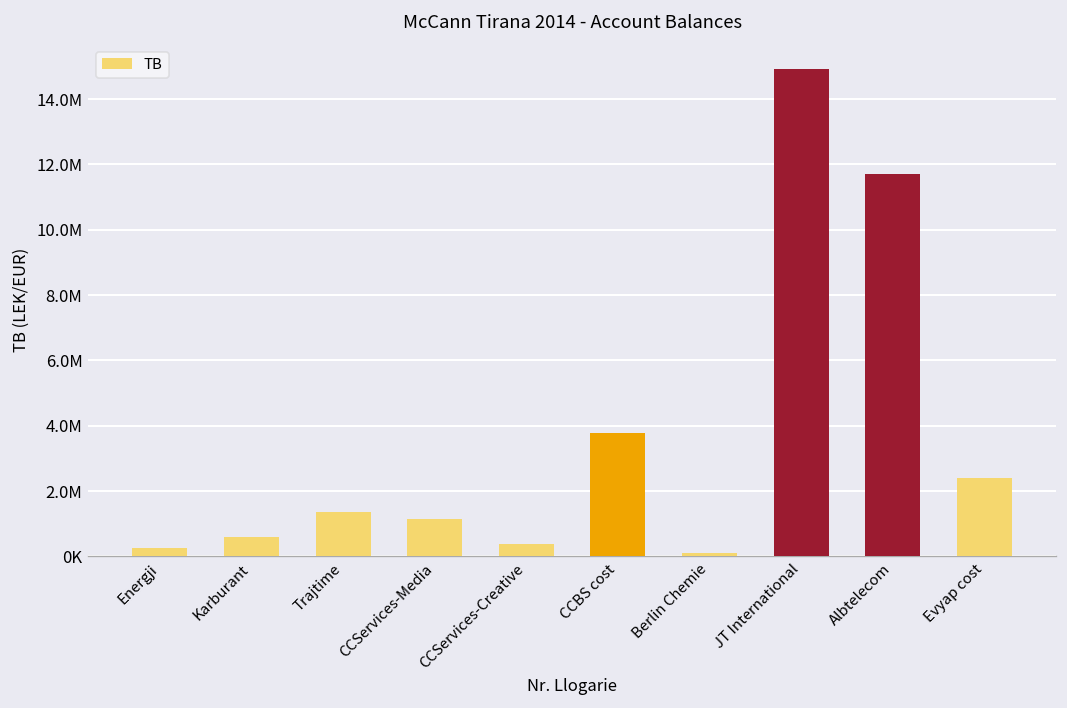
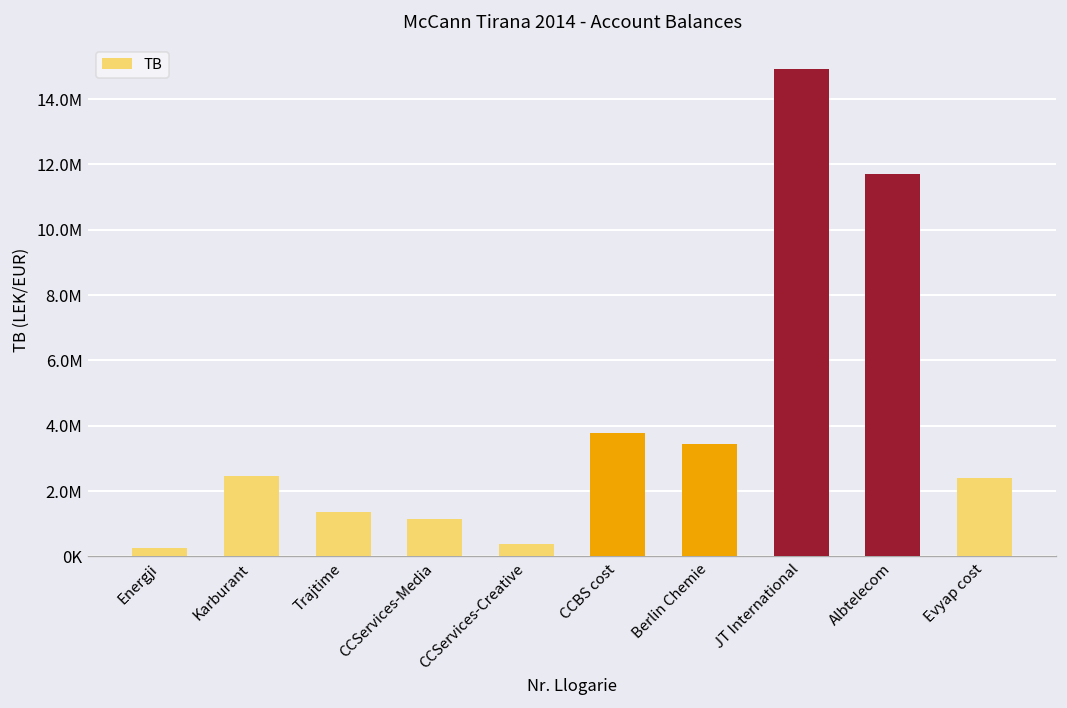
Karburant: 600000 -> 2500000
Berlin Chemie: 100000 -> 3400000
